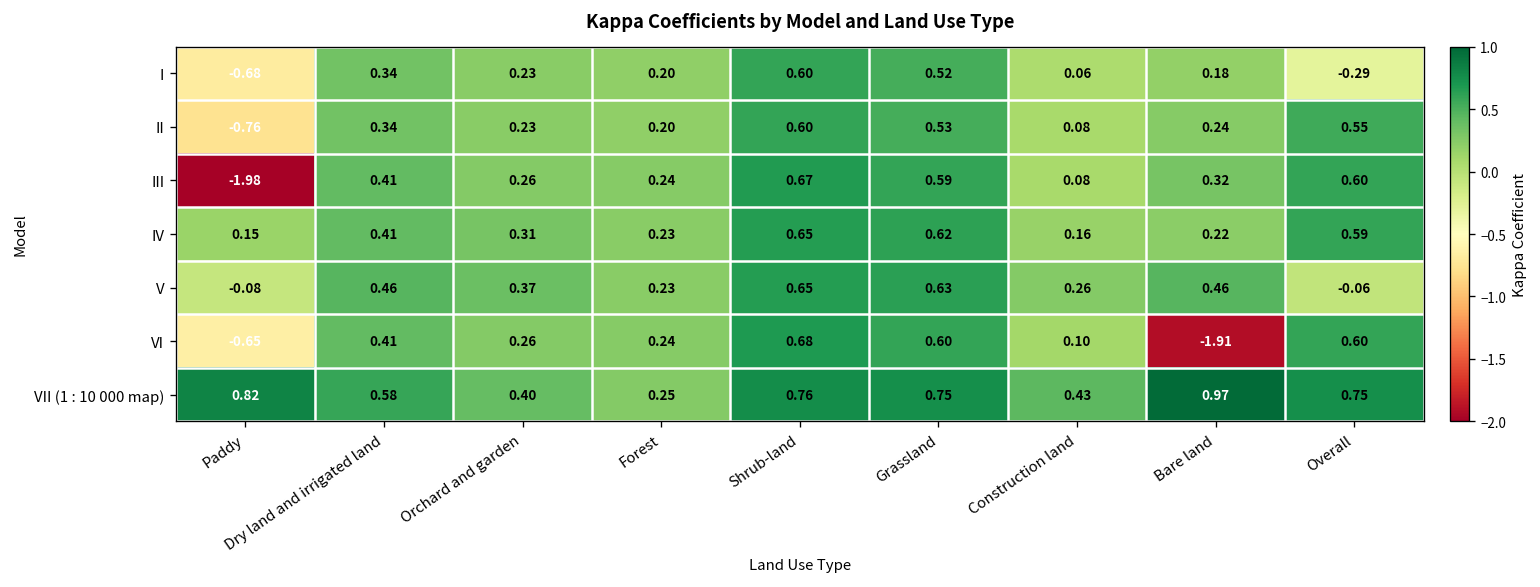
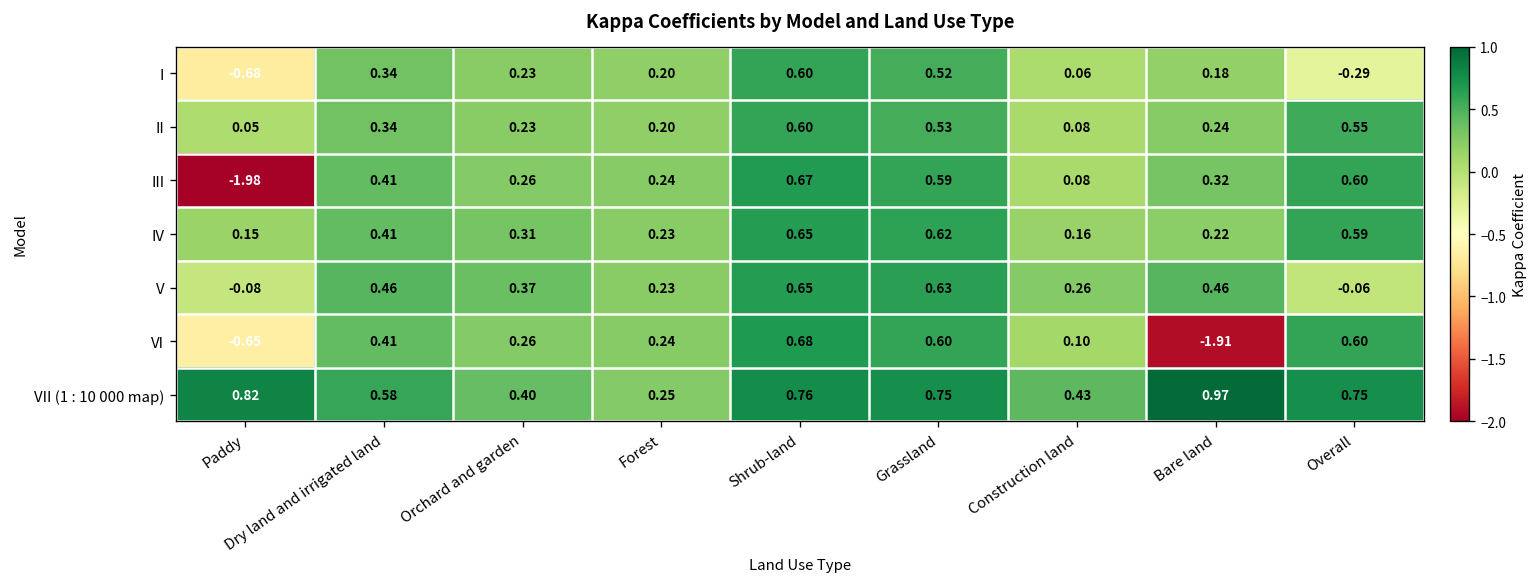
II, Paddy: -0.76 -> 0.05
